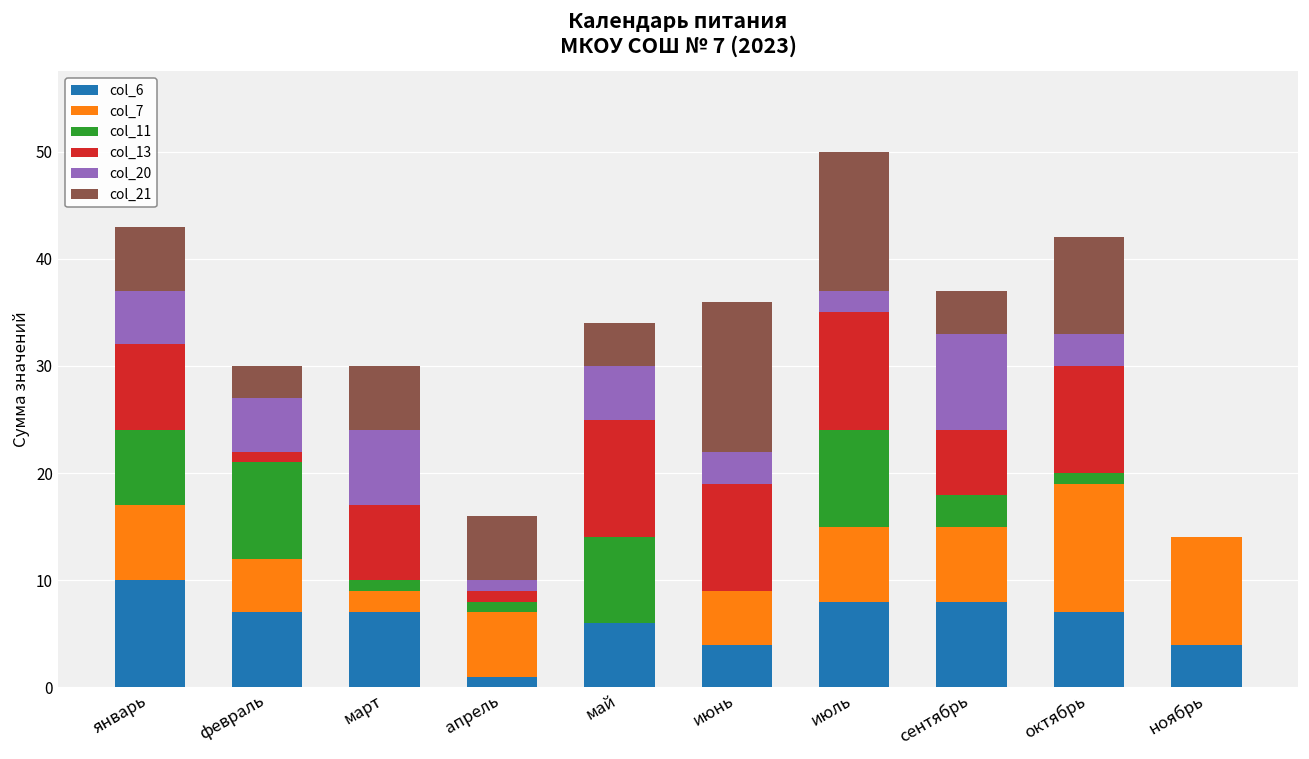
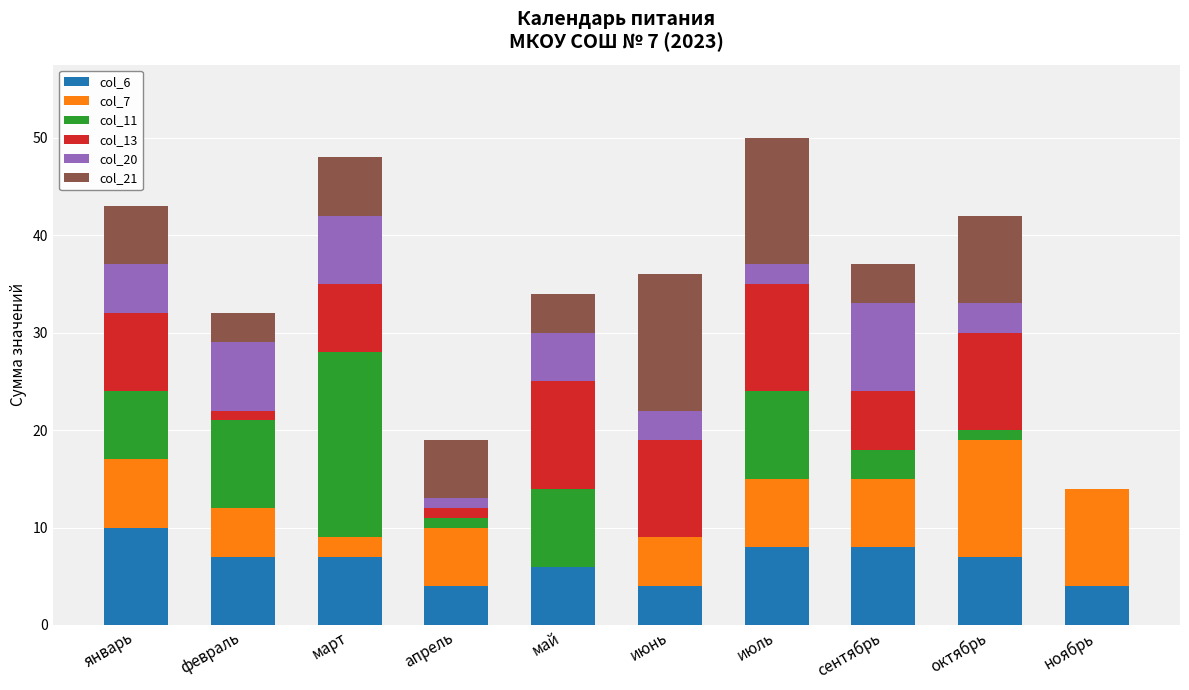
col_20, февраль: 5 -> 7
col_11, март: 1 -> 19
col_6, апрель: 1 -> 4
